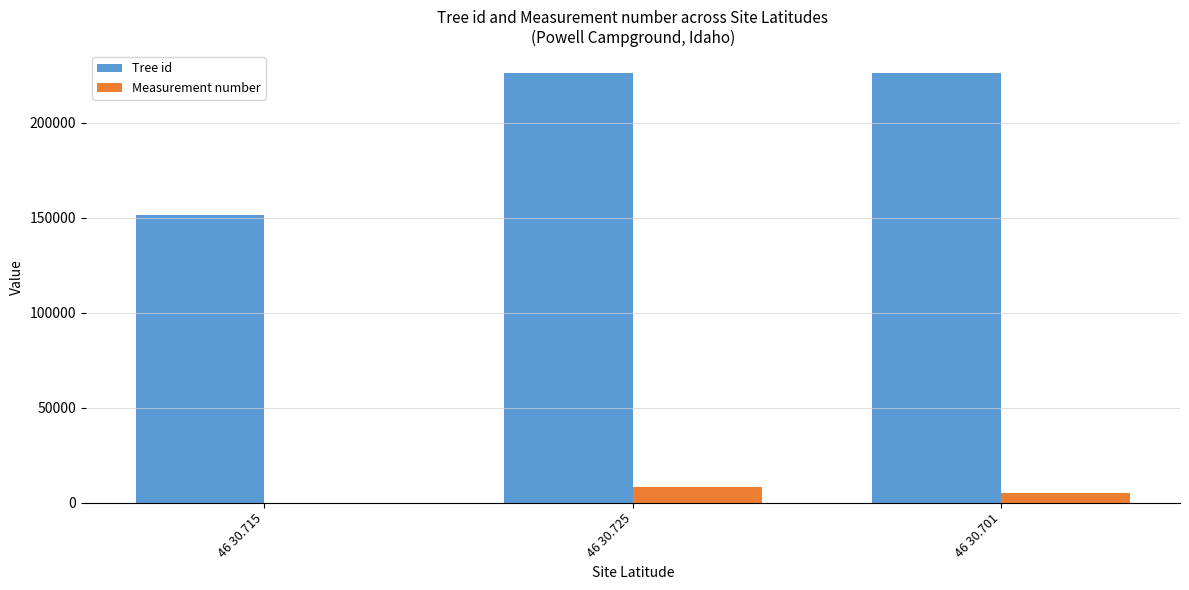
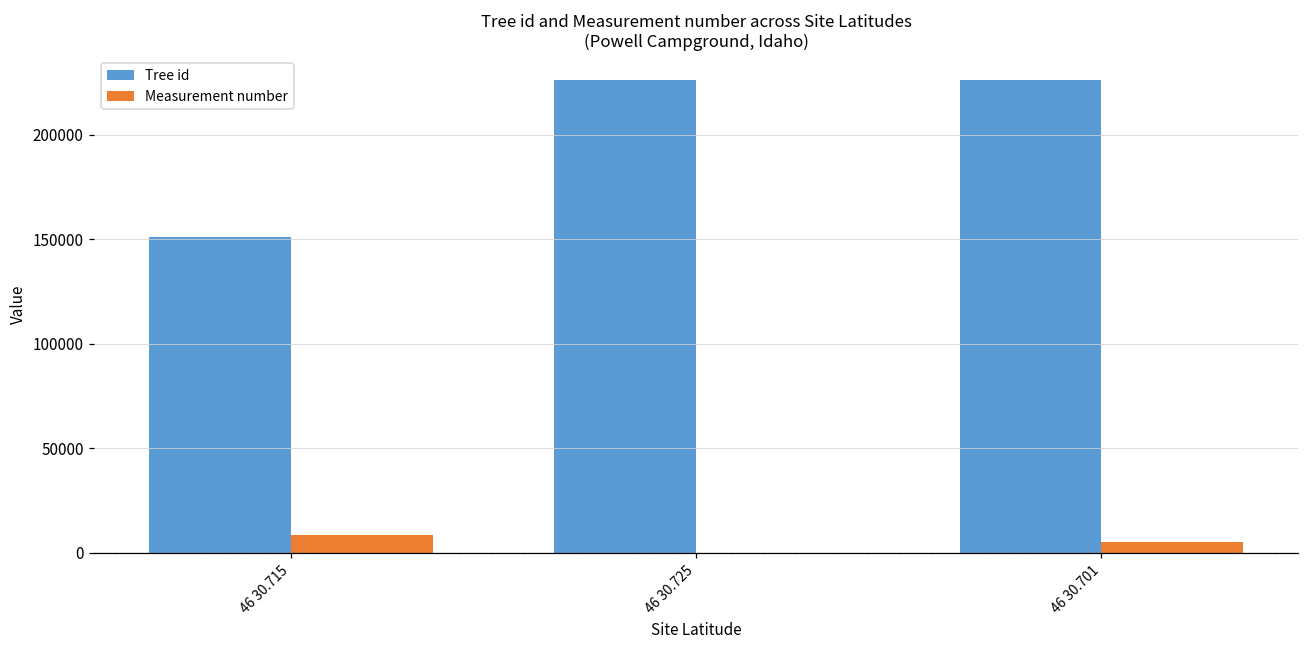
Measurement number, 46 30.715: 0 -> 9000
Measurement number, 46 30.725: 8000 -> 0
